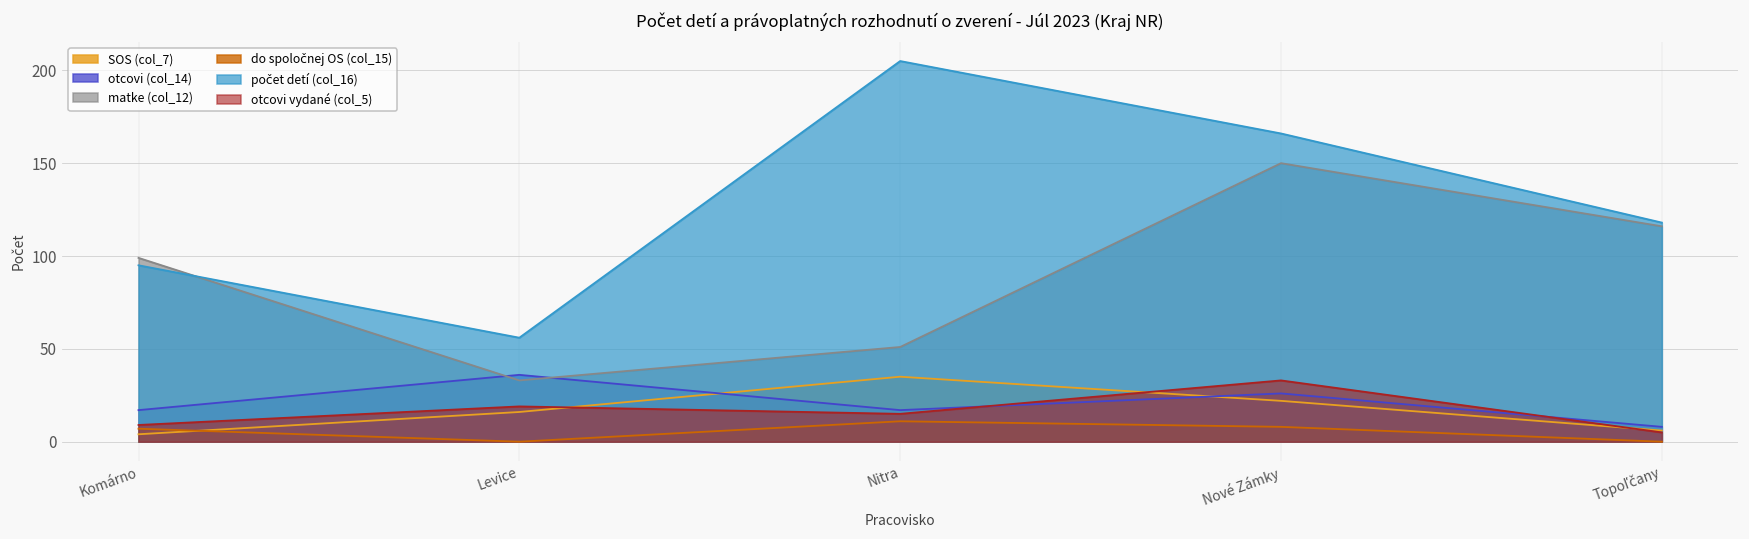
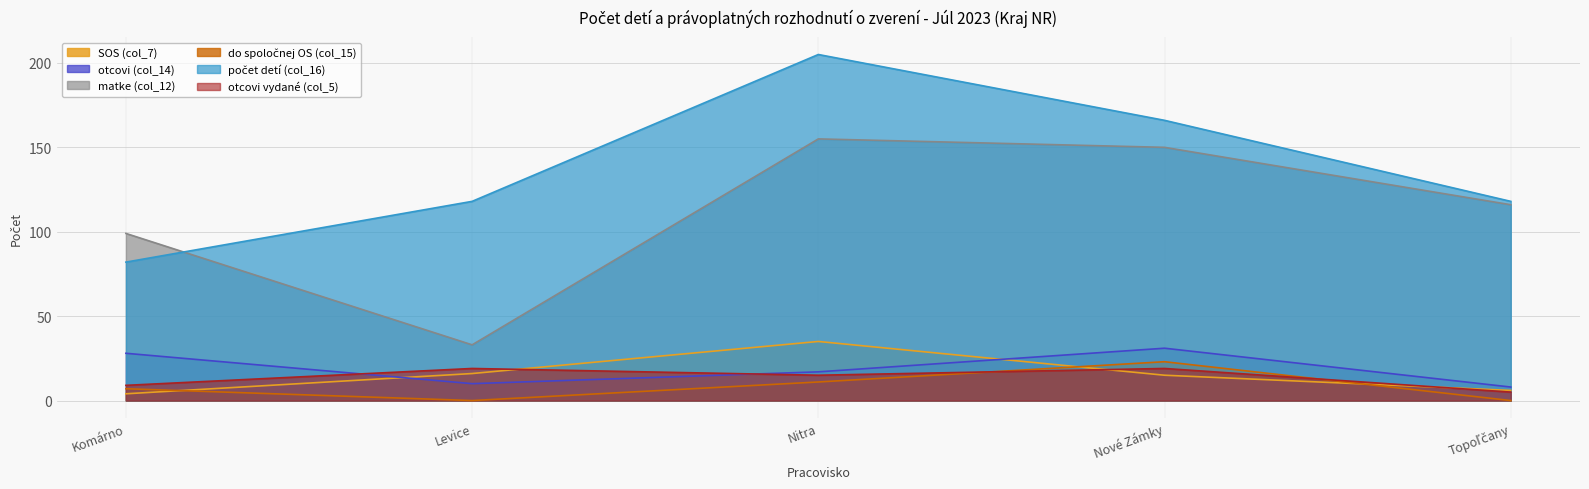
otcovi (col_14), Komárno: 17 -> 28
počet detí (col_16), Komárno: 95 -> 82
otcovi (col_14), Levice: 36 -> 10
počet detí (col_16), Levice: 56 -> 118
matke (col_12), Nitra: 51 -> 155
SOS (col_7), Nové Zámky: 22 -> 15
otcovi (col_14), Nové Zámky: 26 -> 31
do spoločnej OS (col_15), Nové Zámky: 8 -> 23
otcovi vydané (col_5), Nové Zámky: 33 -> 19
